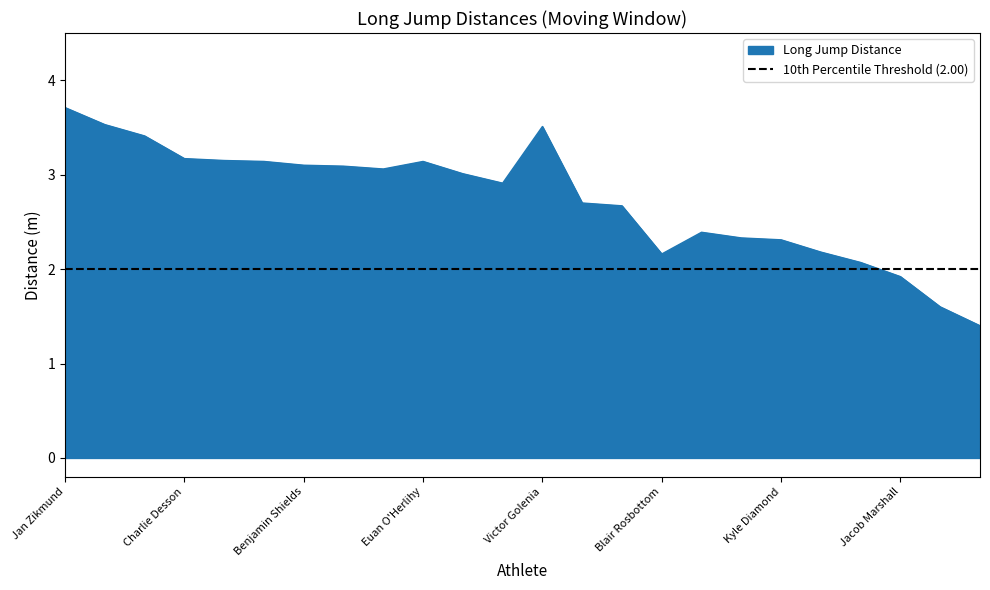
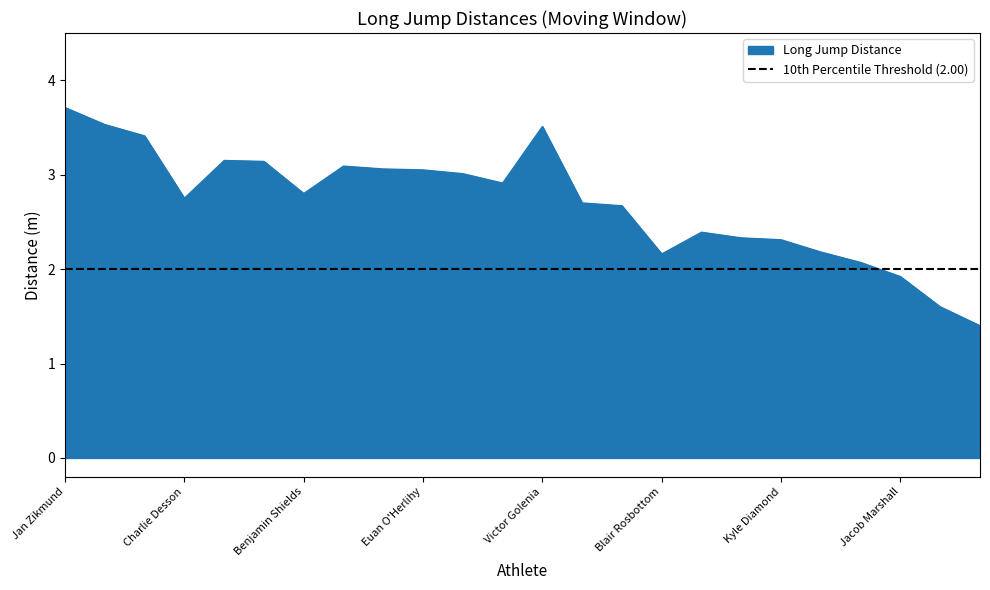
Charlie Desson: 3.2 -> 2.8
Benjamin Shields: 3.1 -> 2.8
Euan O'Herlihy: 3.14 -> 3.05
